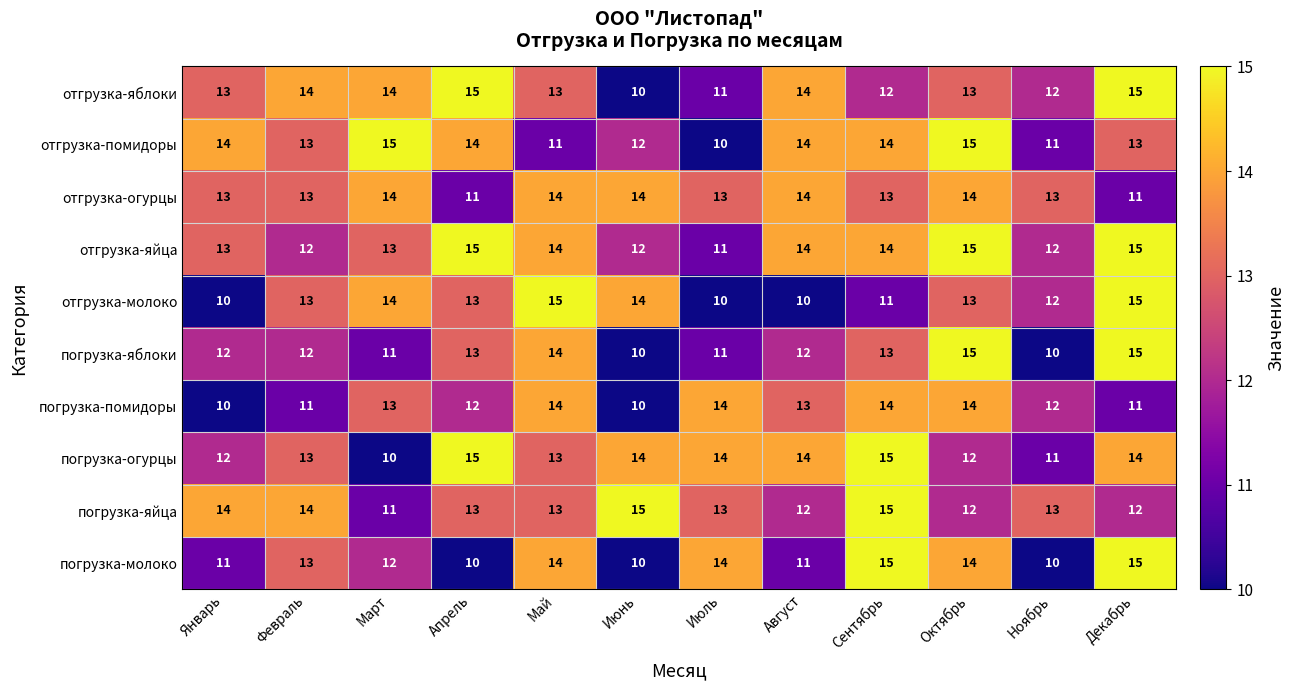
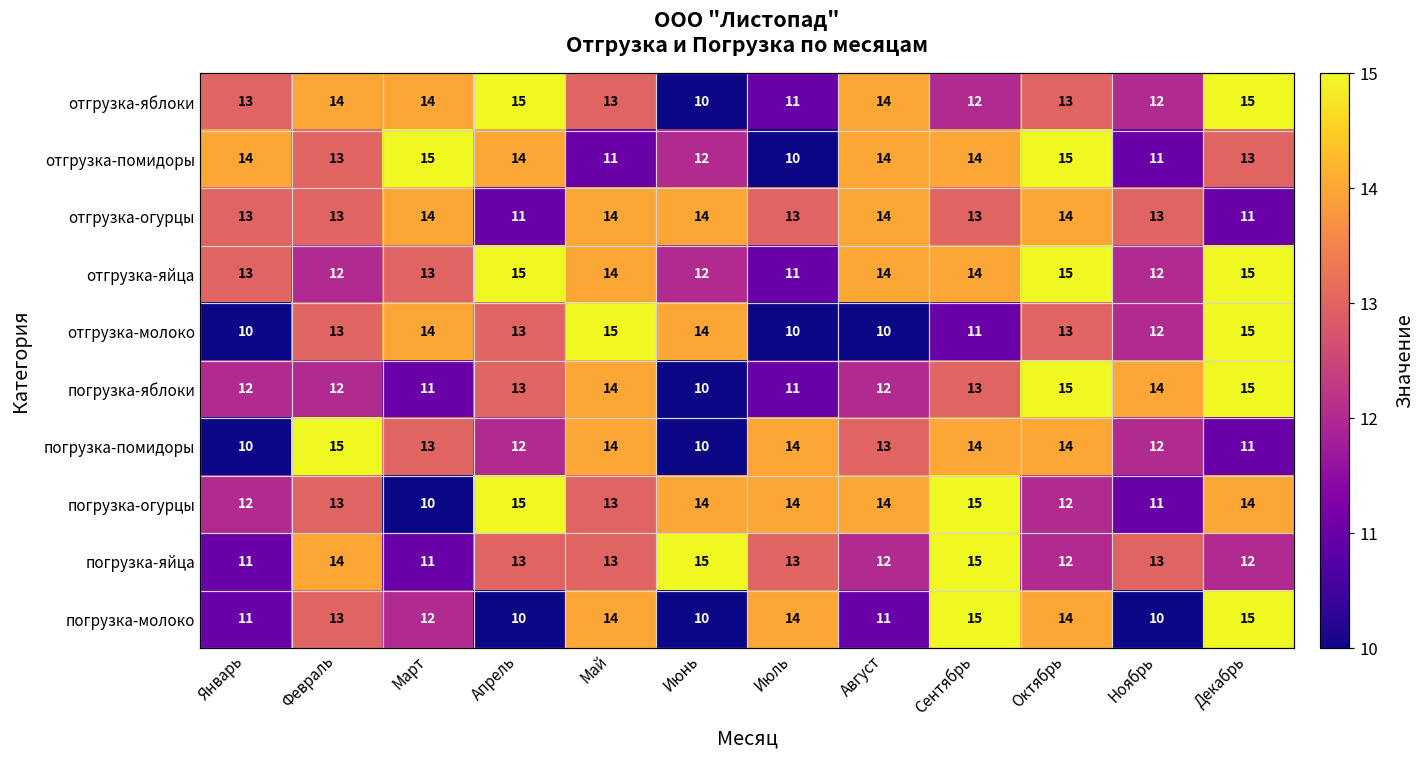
погрузка-яблоки, Ноябрь: 10 -> 14
погрузка-помидоры, Февраль: 11 -> 15
погрузка-яйца, Январь: 14 -> 11
